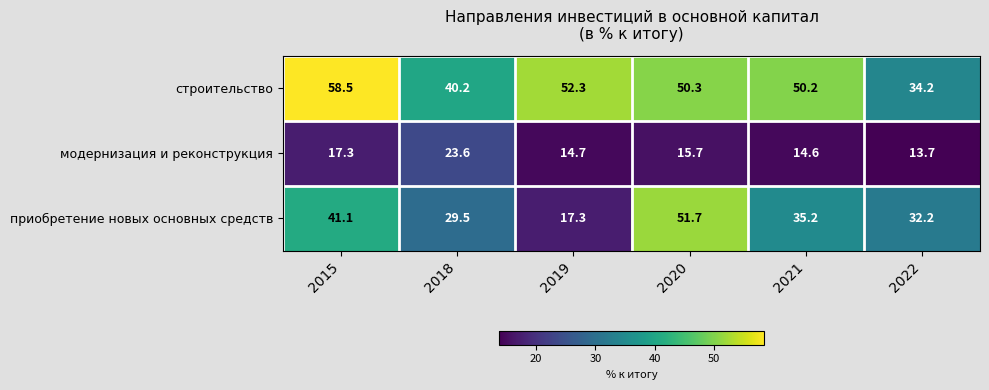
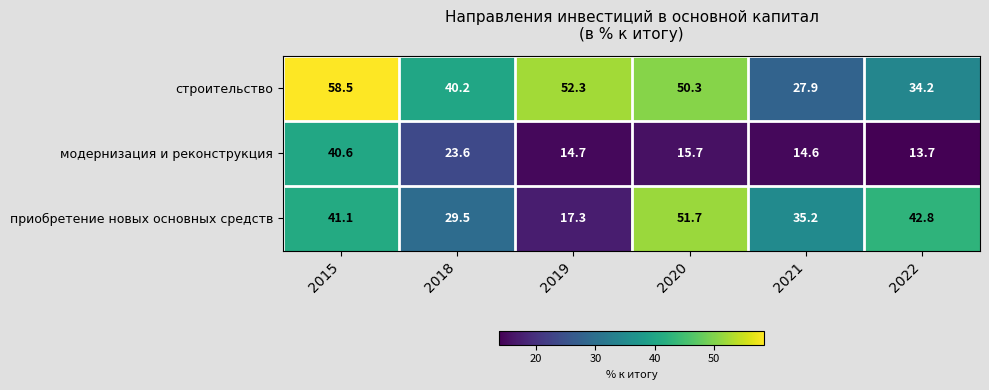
строительство, 2021: 50.2 -> 27.9
модернизация и реконструкция, 2015: 17.3 -> 40.6
приобретение новых основных средств, 2022: 32.2 -> 42.8
